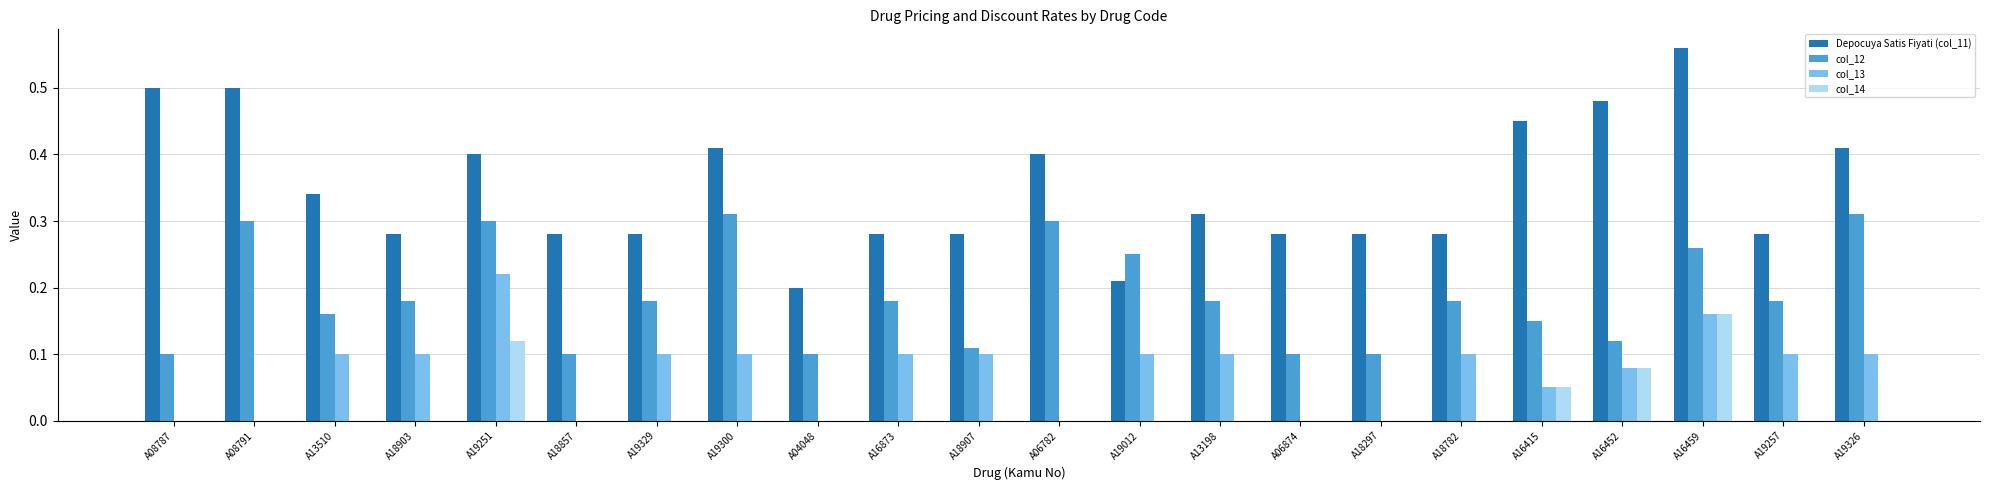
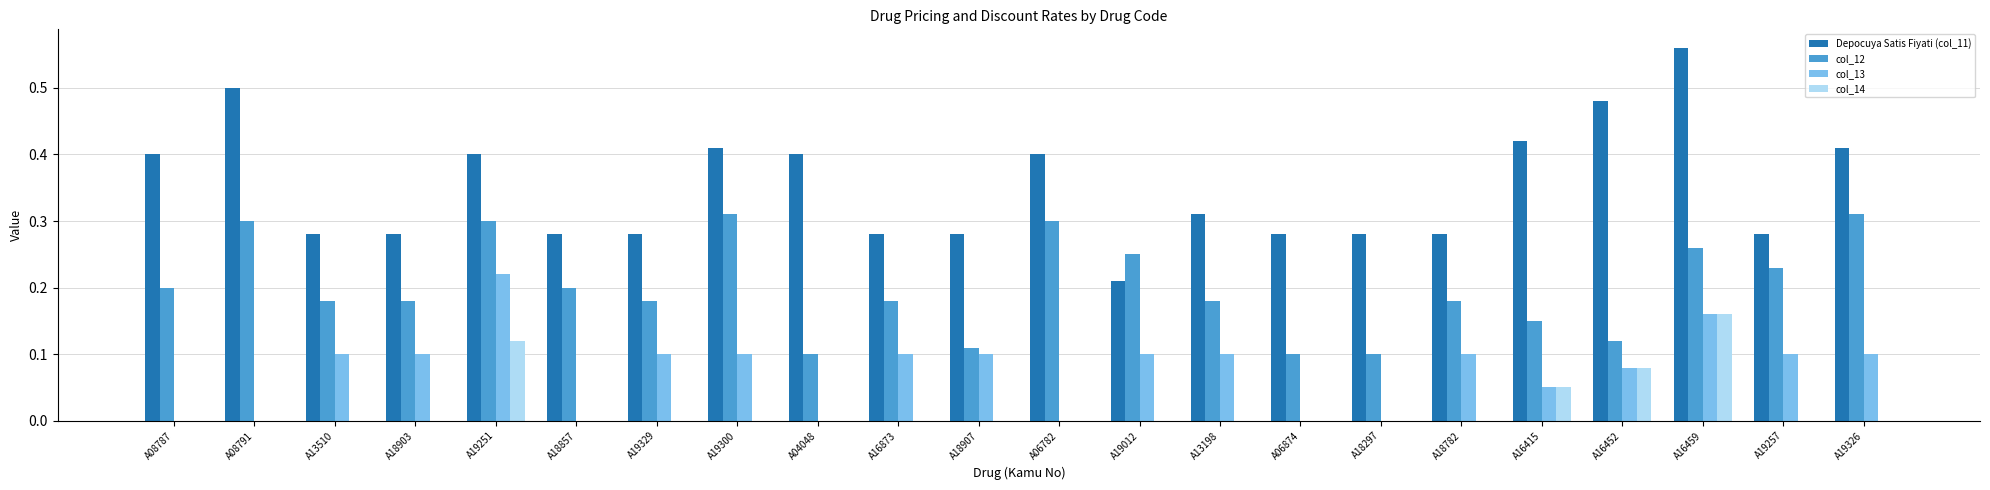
Depocuya Satis Fiyati (col_11), A08787: 0.5 -> 0.4
col_12, A08787: 0.1 -> 0.2
Depocuya Satis Fiyati (col_11), A13510: 0.34 -> 0.28
col_12, A13510: 0.16 -> 0.18
col_12, A18857: 0.1 -> 0.2
Depocuya Satis Fiyati (col_11), A04048: 0.2 -> 0.4
Depocuya Satis Fiyati (col_11), A16415: 0.45 -> 0.42
col_12, A19257: 0.18 -> 0.23
